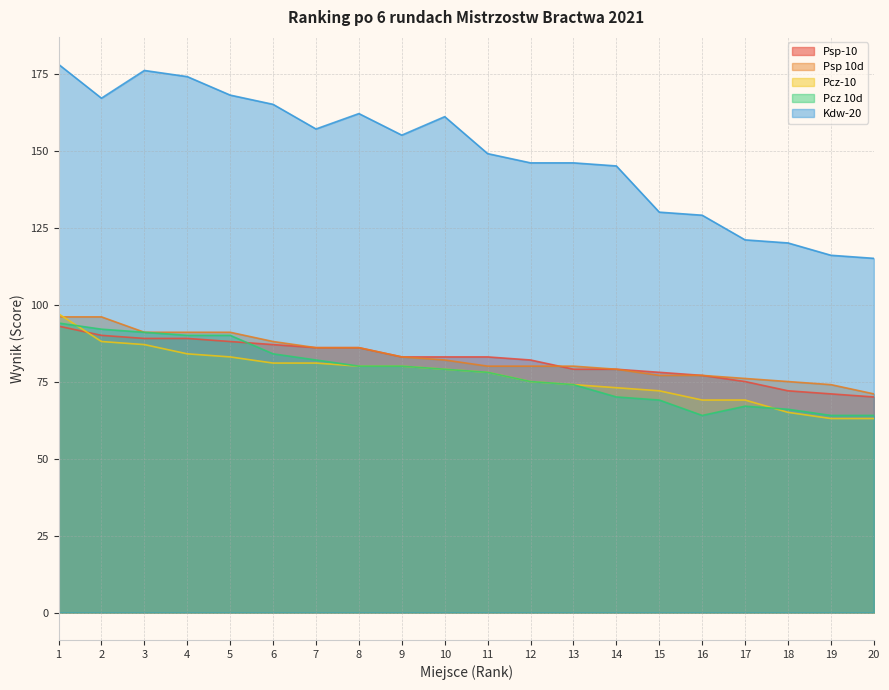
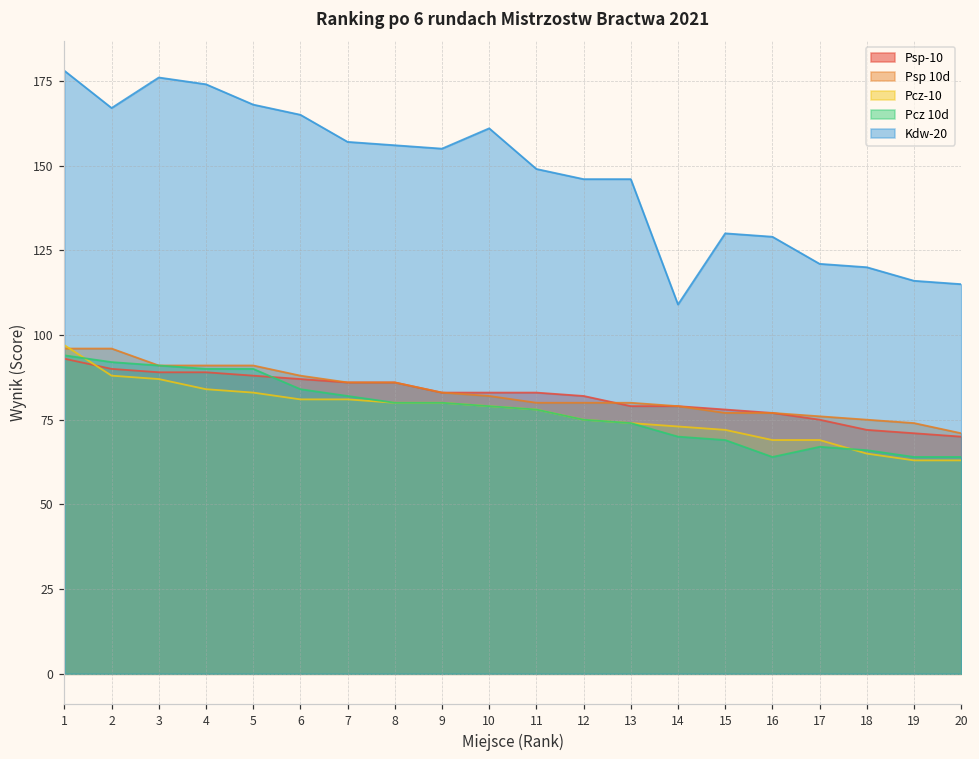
Kdw-20, 8: 162 -> 156
Kdw-20, 14: 145 -> 109
